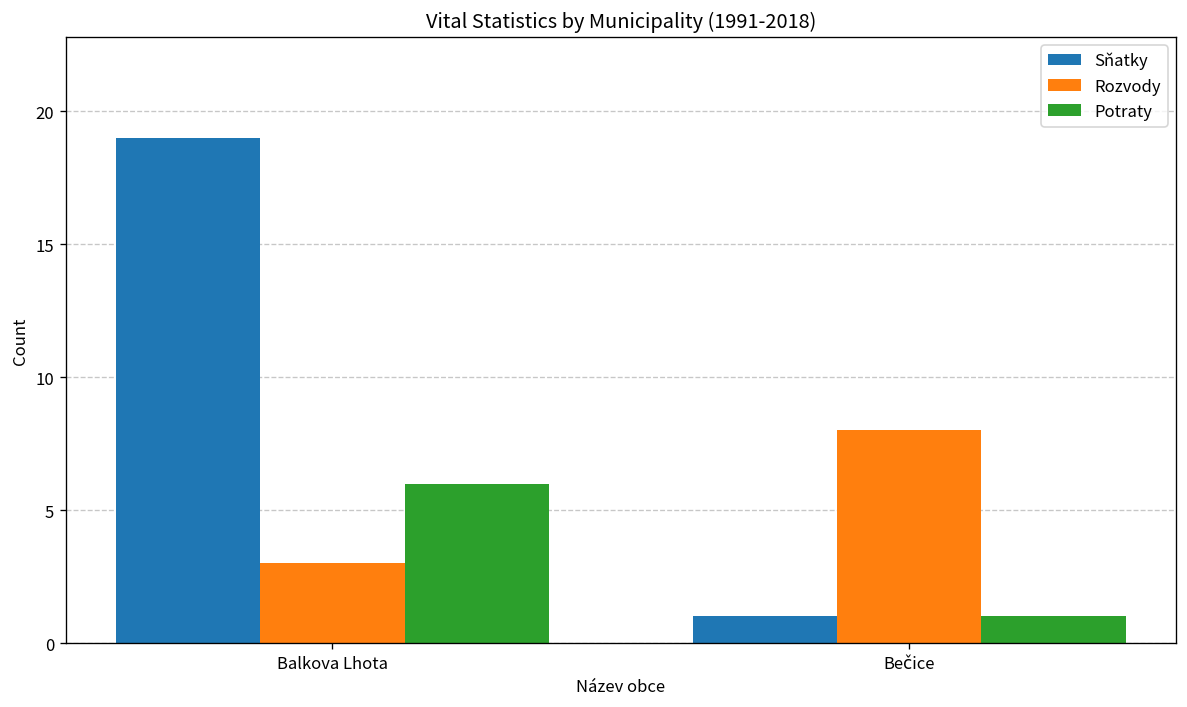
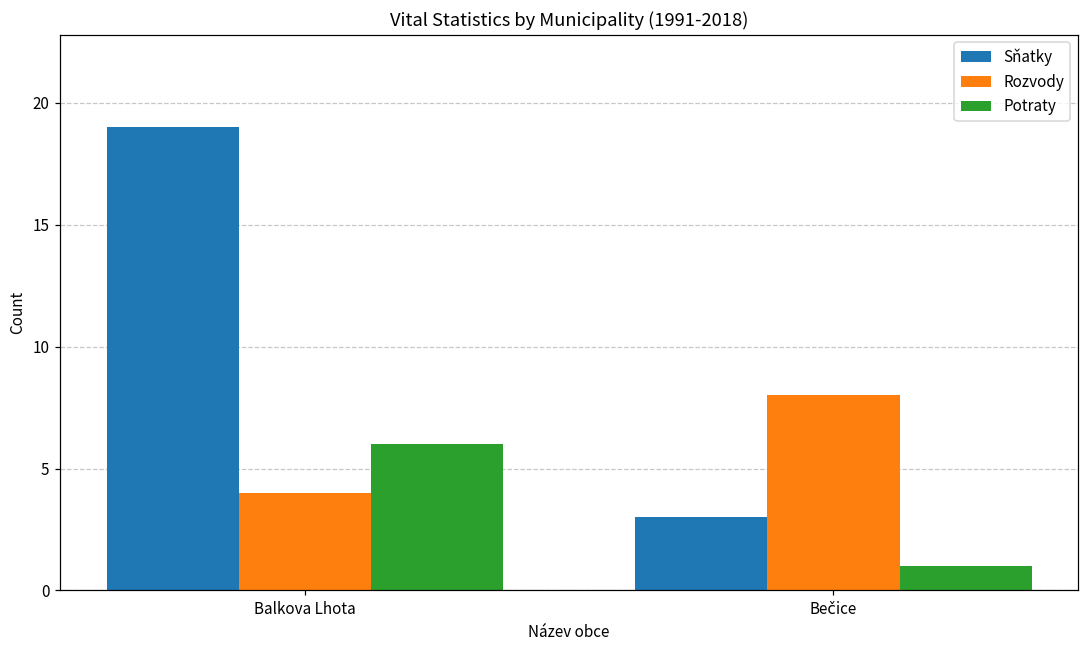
Rozvody, Balkova Lhota: 3 -> 4
Sňatky, Bečice: 1 -> 3
